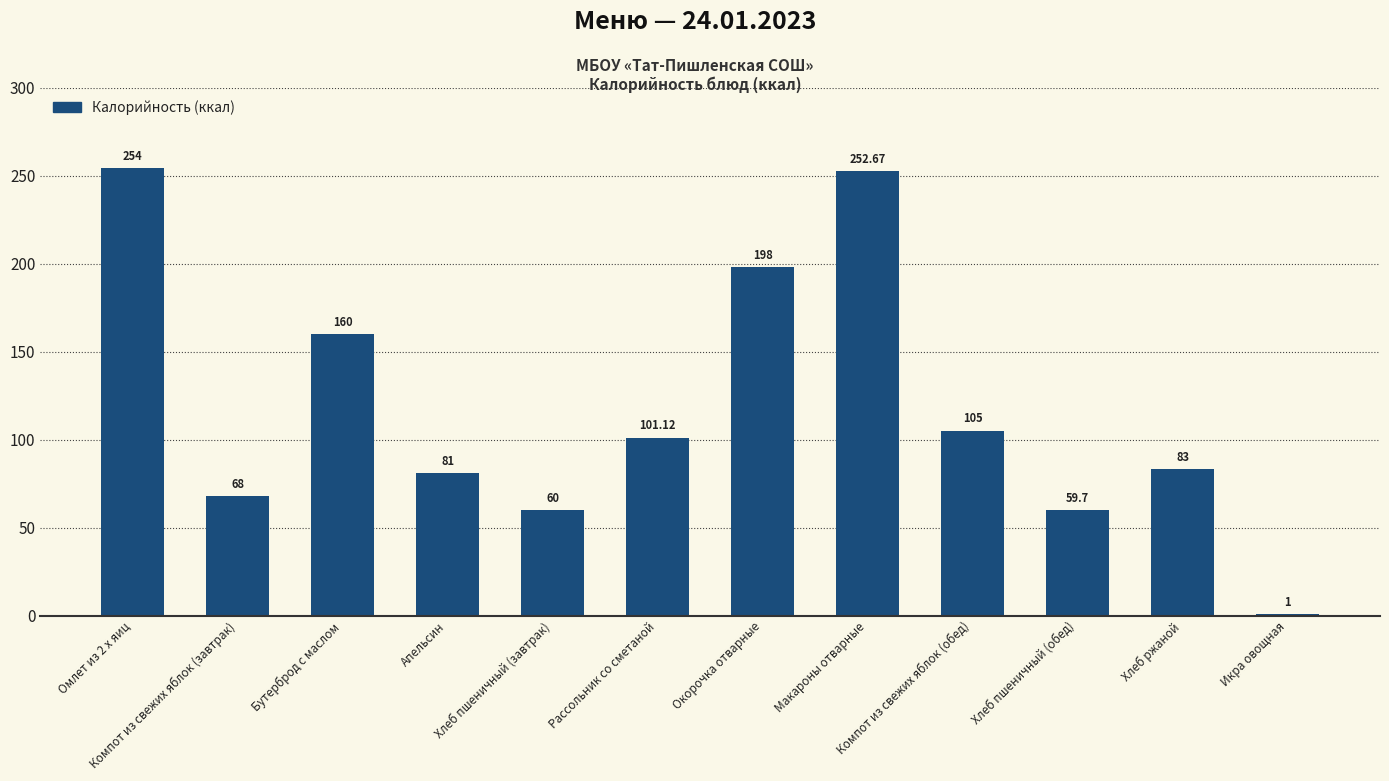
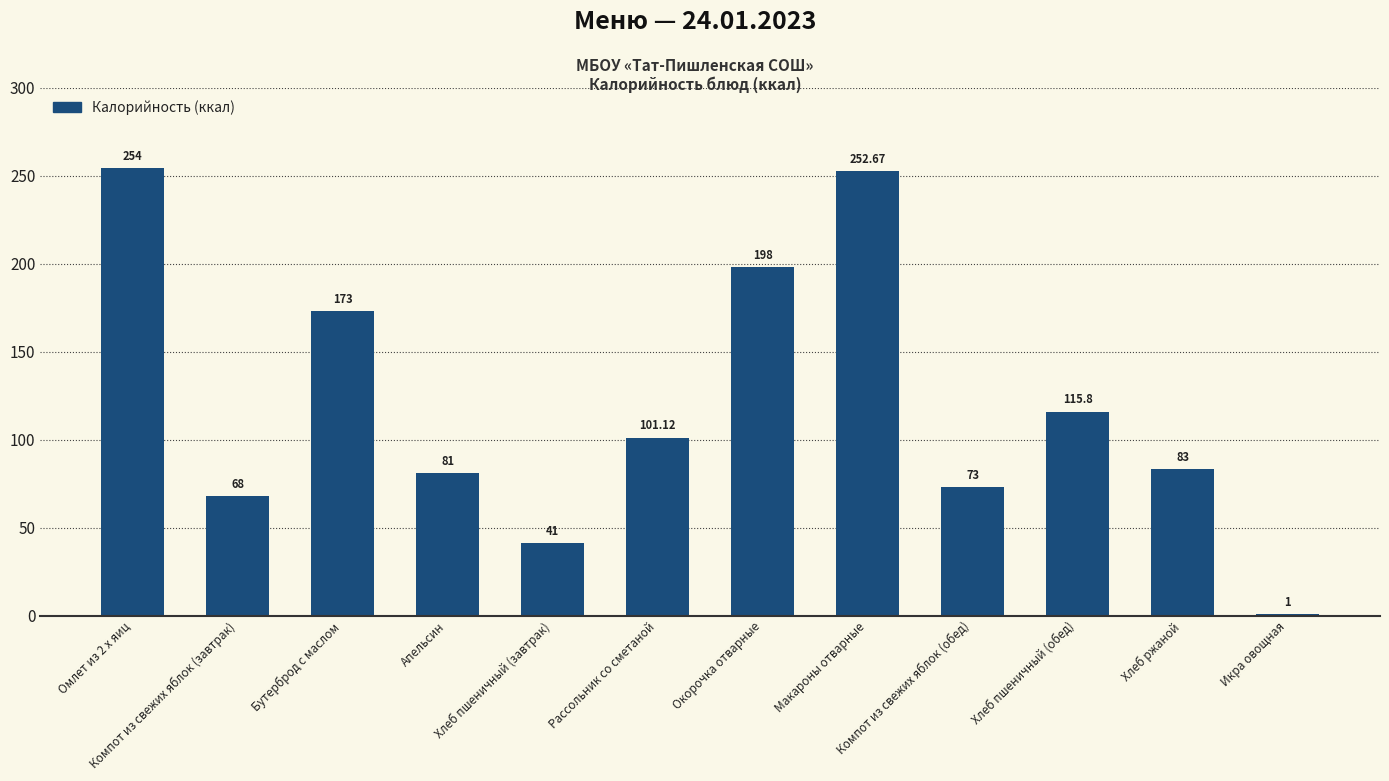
Бутерброд с маслом: 160 -> 173
Хлеб пшеничный (завтрак): 60 -> 41
Компот из свежих яблок (обед): 105 -> 73
Хлеб пшеничный (обед): 59.7 -> 115.8
